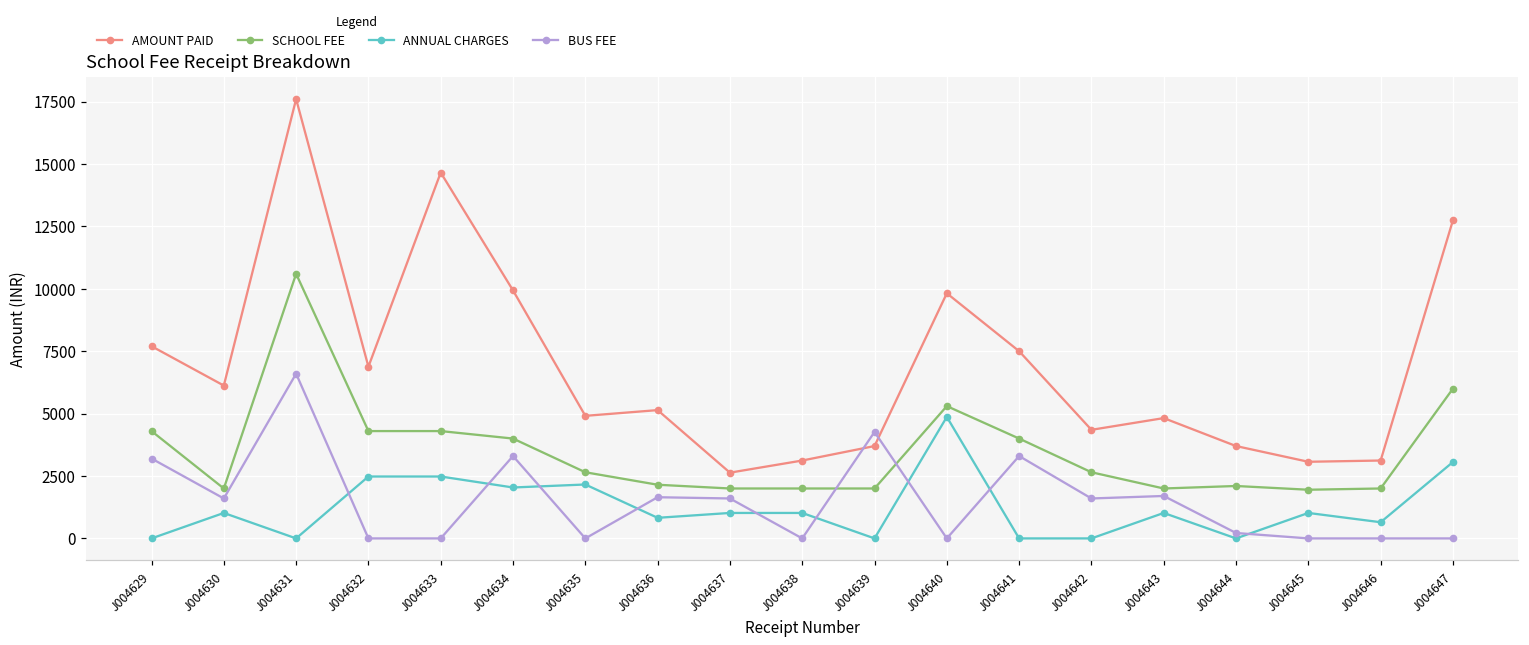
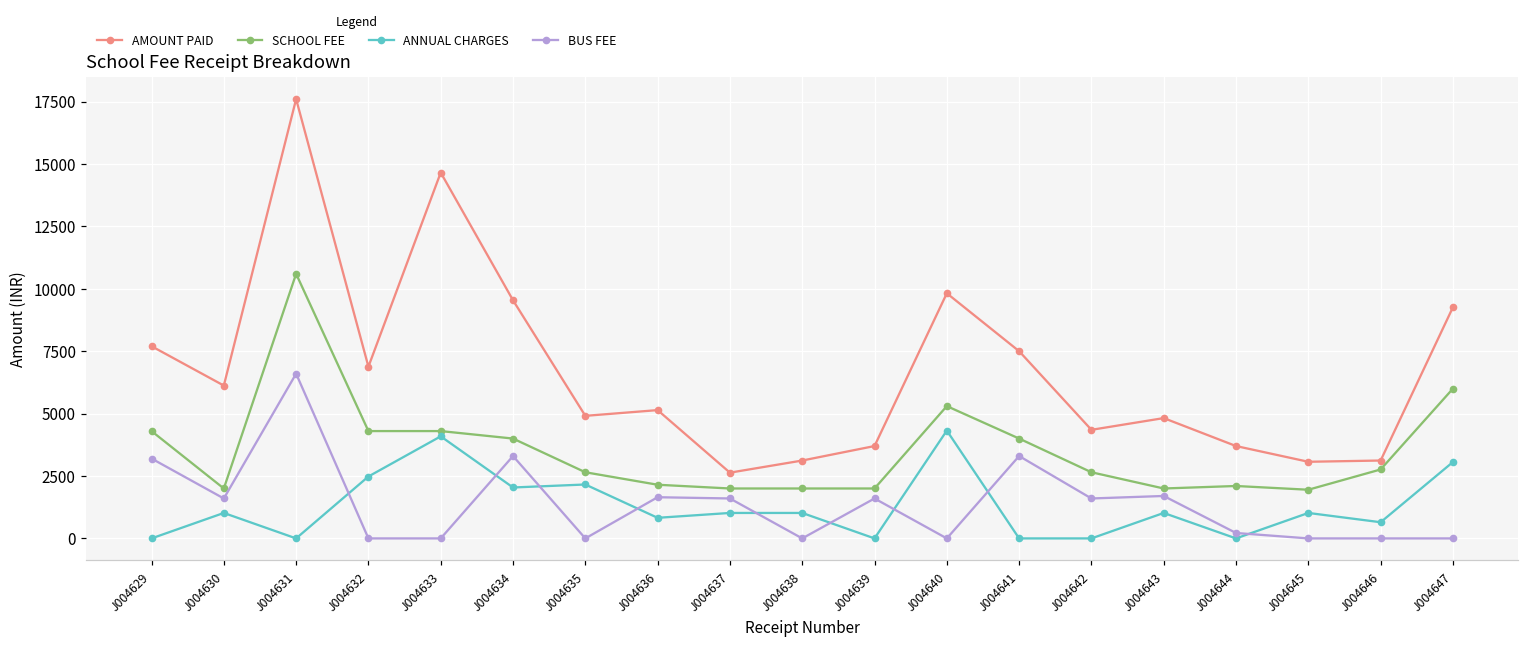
ANNUAL CHARGES, J004633: 2500 -> 4100
AMOUNT PAID, J004634: 9900 -> 9500
BUS FEE, J004639: 4300 -> 1600
ANNUAL CHARGES, J004640: 4900 -> 4300
SCHOOL FEE, J004646: 2000 -> 2800
AMOUNT PAID, J004647: 12700 -> 9300
